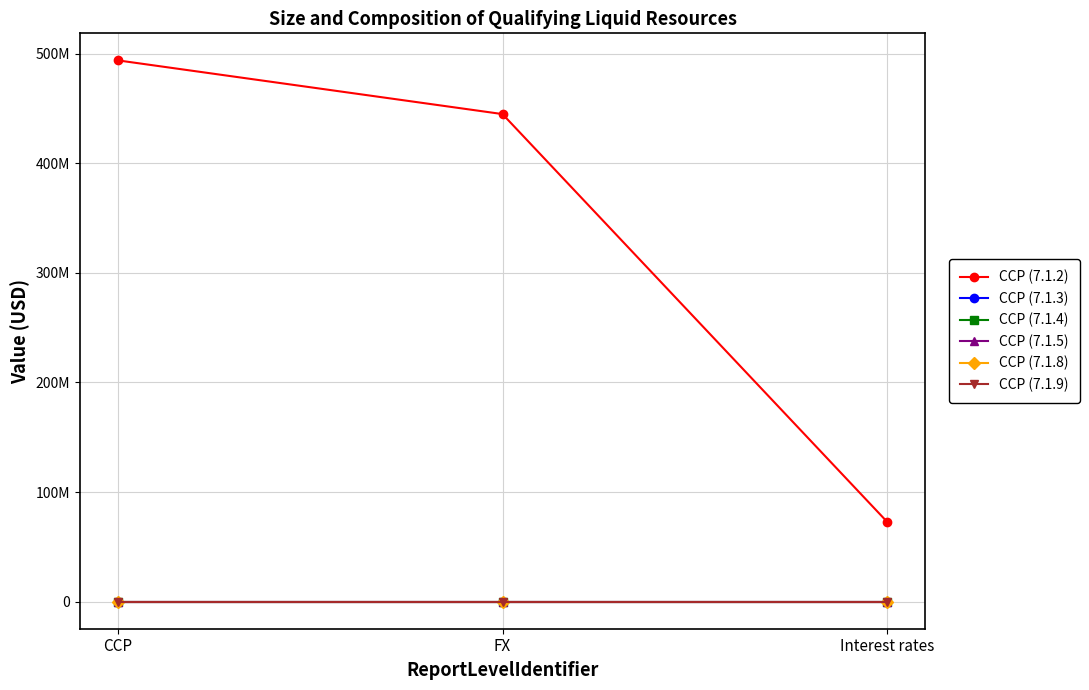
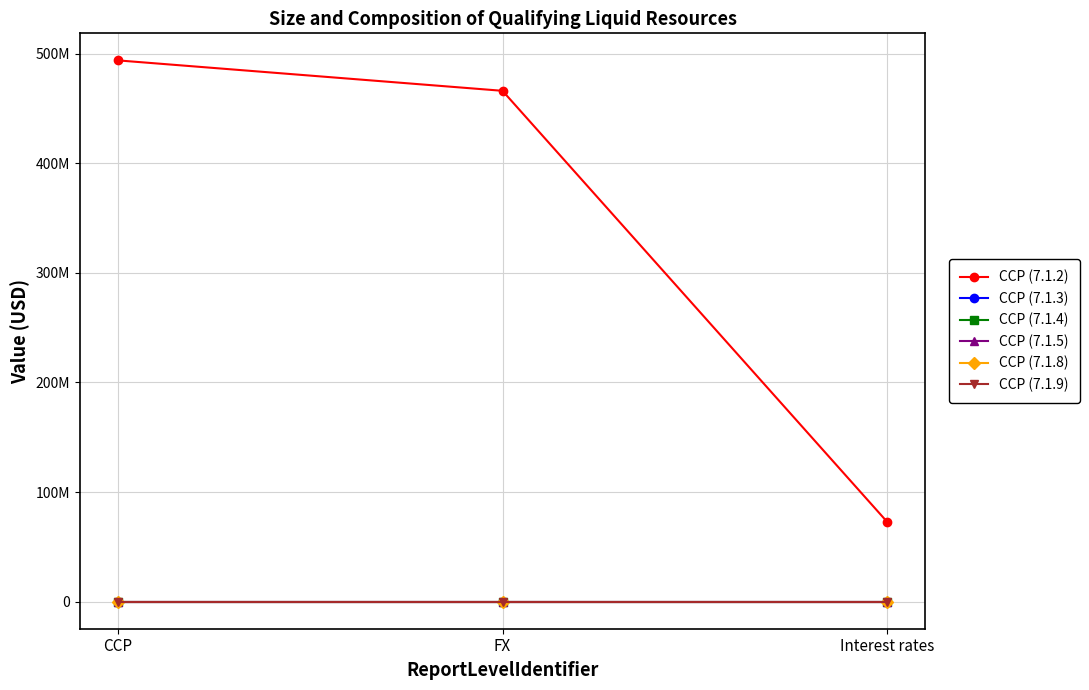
CCP (7.1.2), FX: 445000000 -> 466000000
